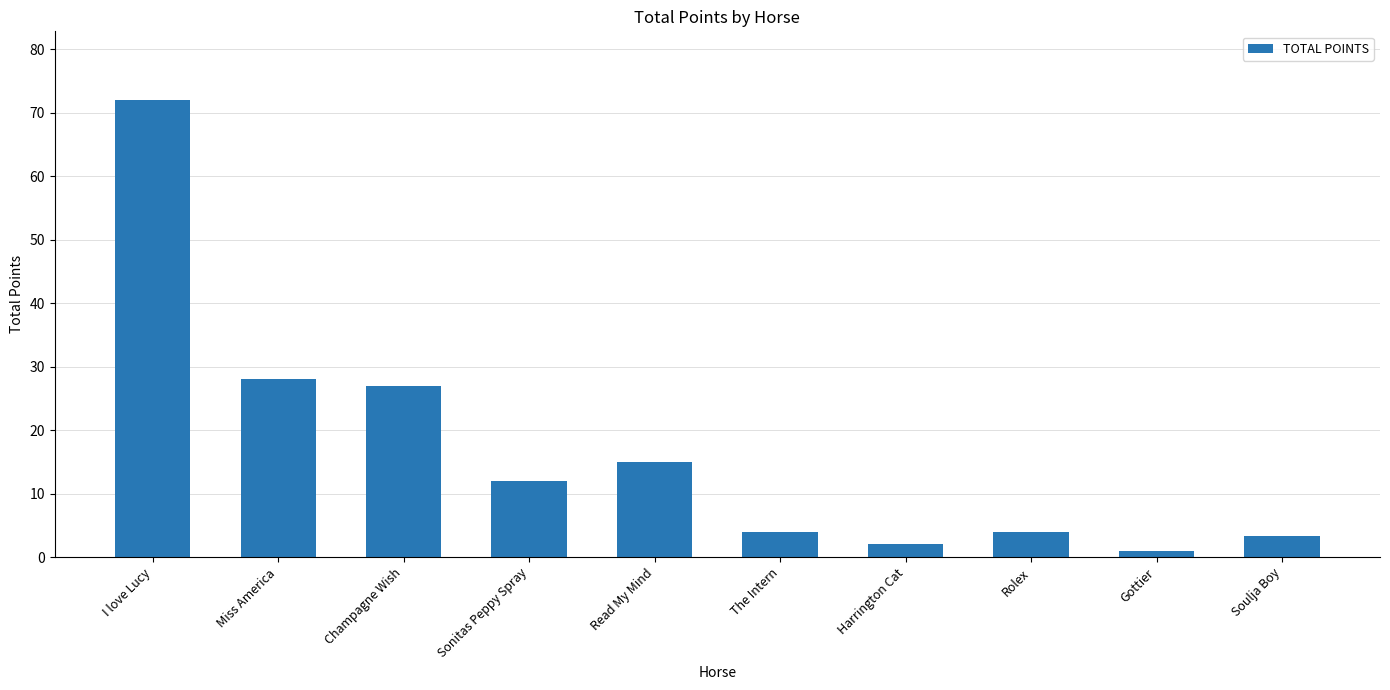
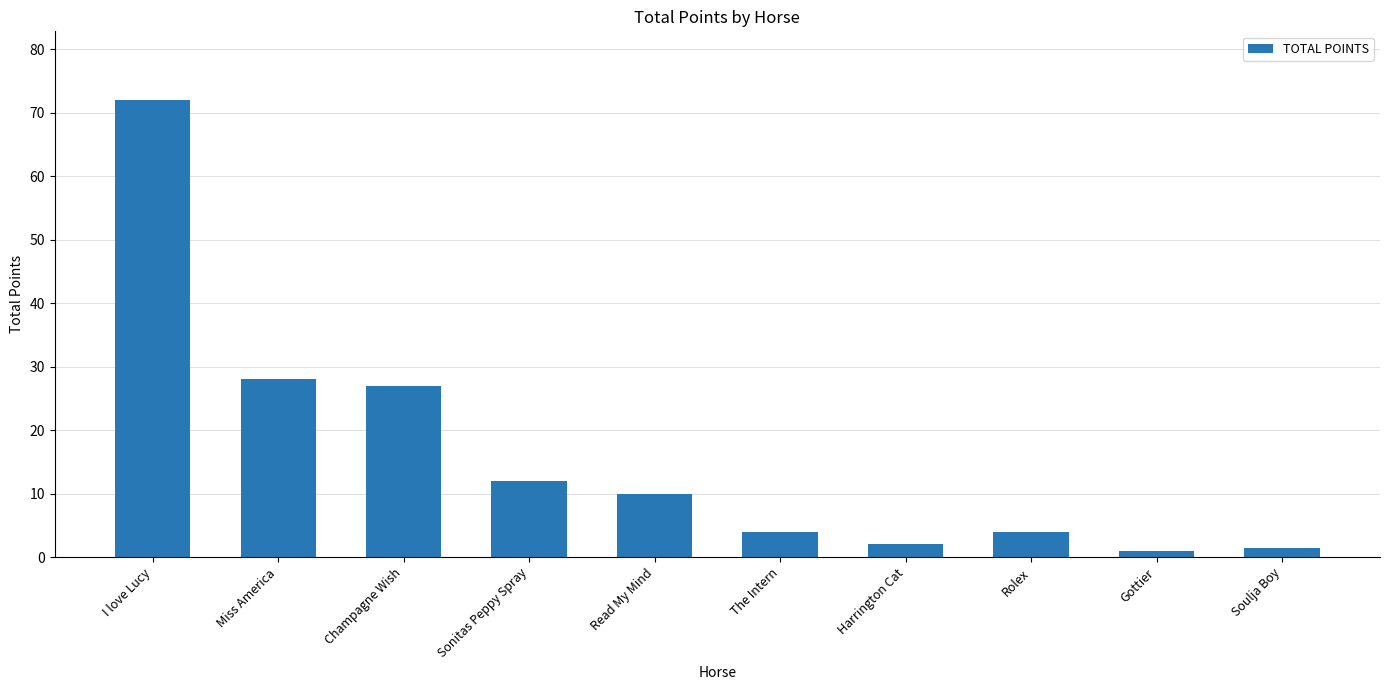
Read My Mind: 15 -> 10
Soulja Boy: 3 -> 2
